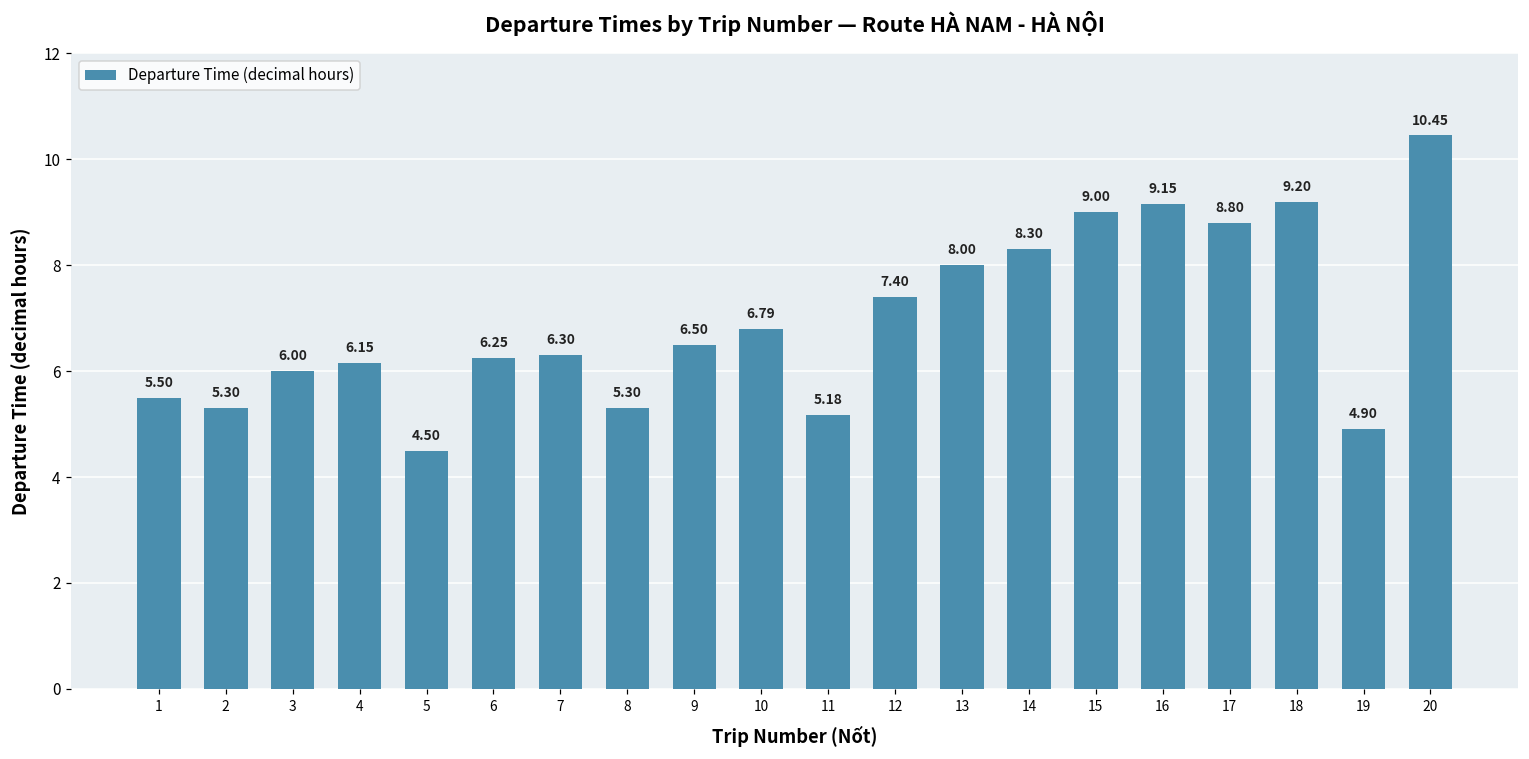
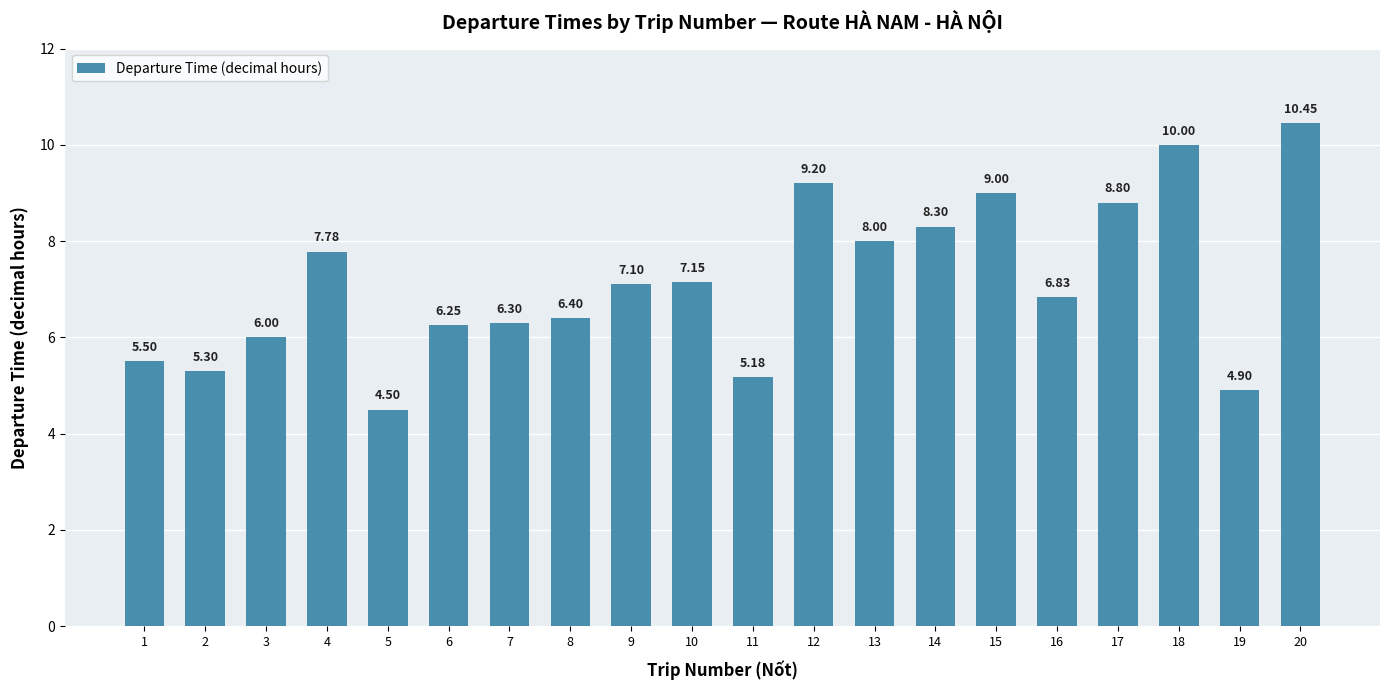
4: 6.15 -> 7.78
8: 5.30 -> 6.40
9: 6.50 -> 7.10
10: 6.79 -> 7.15
12: 7.40 -> 9.20
16: 9.15 -> 6.83
18: 9.20 -> 10.00
